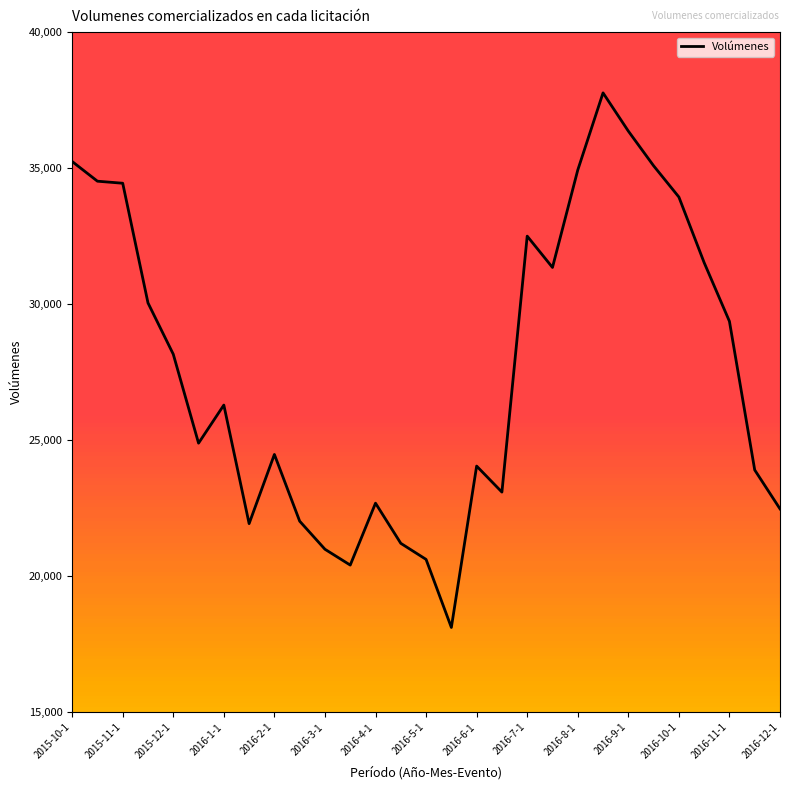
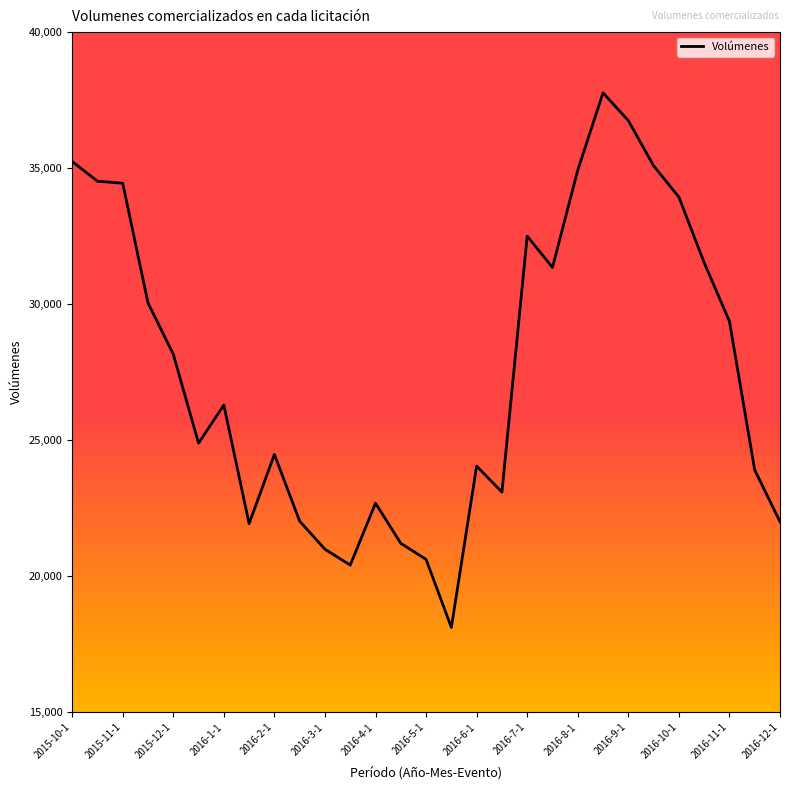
2016-9-1: 36,400 -> 36,700
2016-12-1: 22,500 -> 22,000
